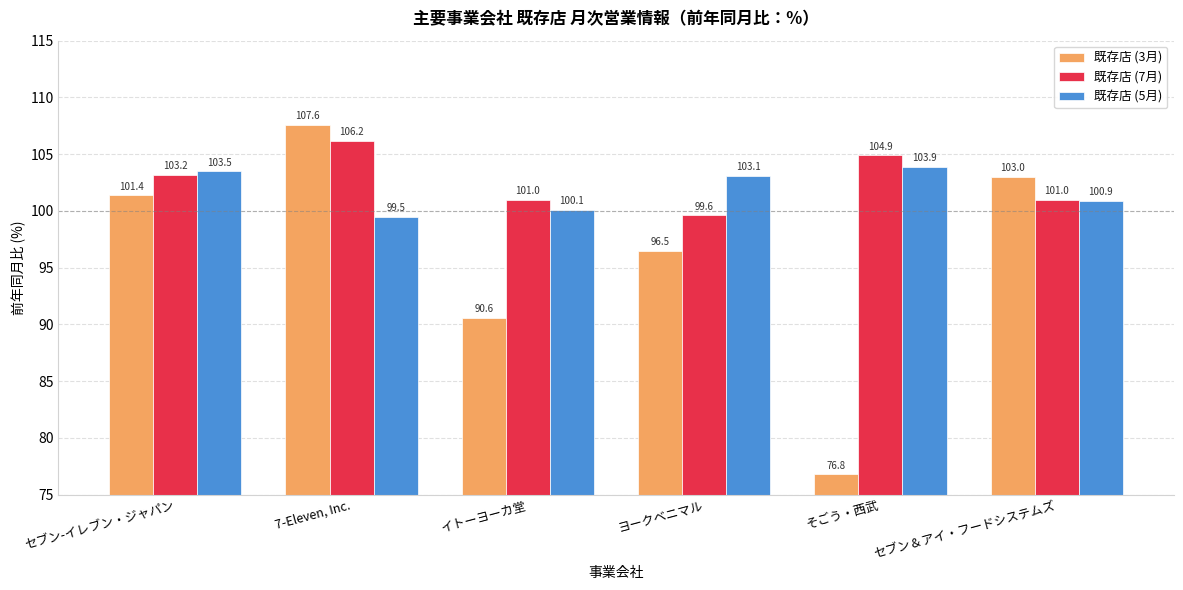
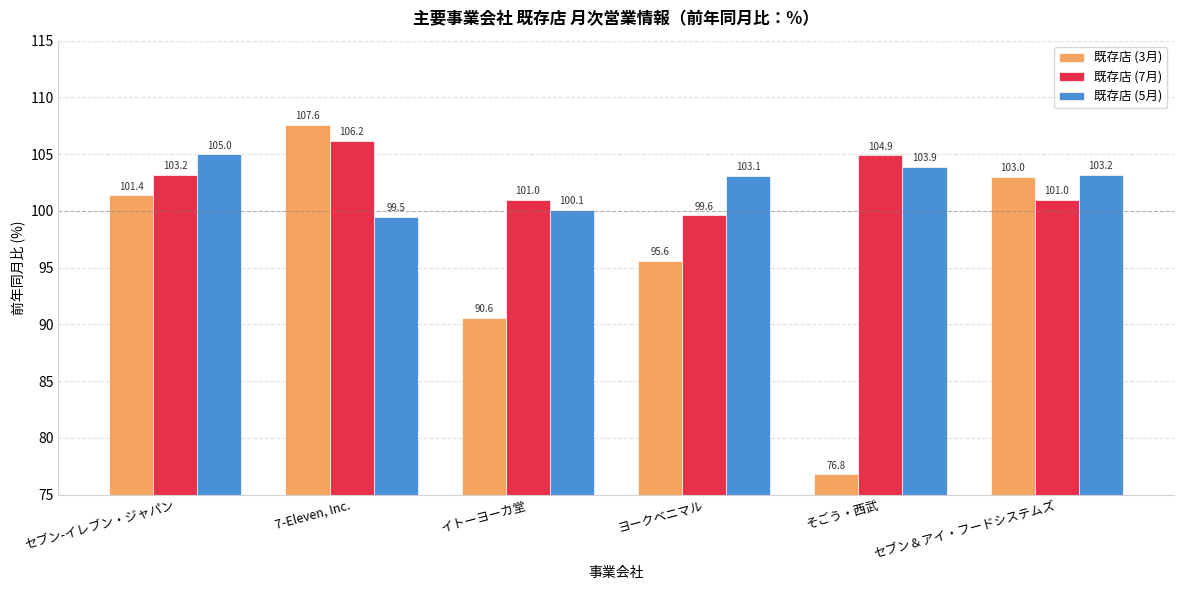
既存店 (5月), セブン-イレブン・ジャパン: 103.5 -> 105.0
既存店 (3月), ヨークベニマル: 96.5 -> 95.6
既存店 (5月), セブン＆アイ・フードシステムズ: 100.9 -> 103.2
